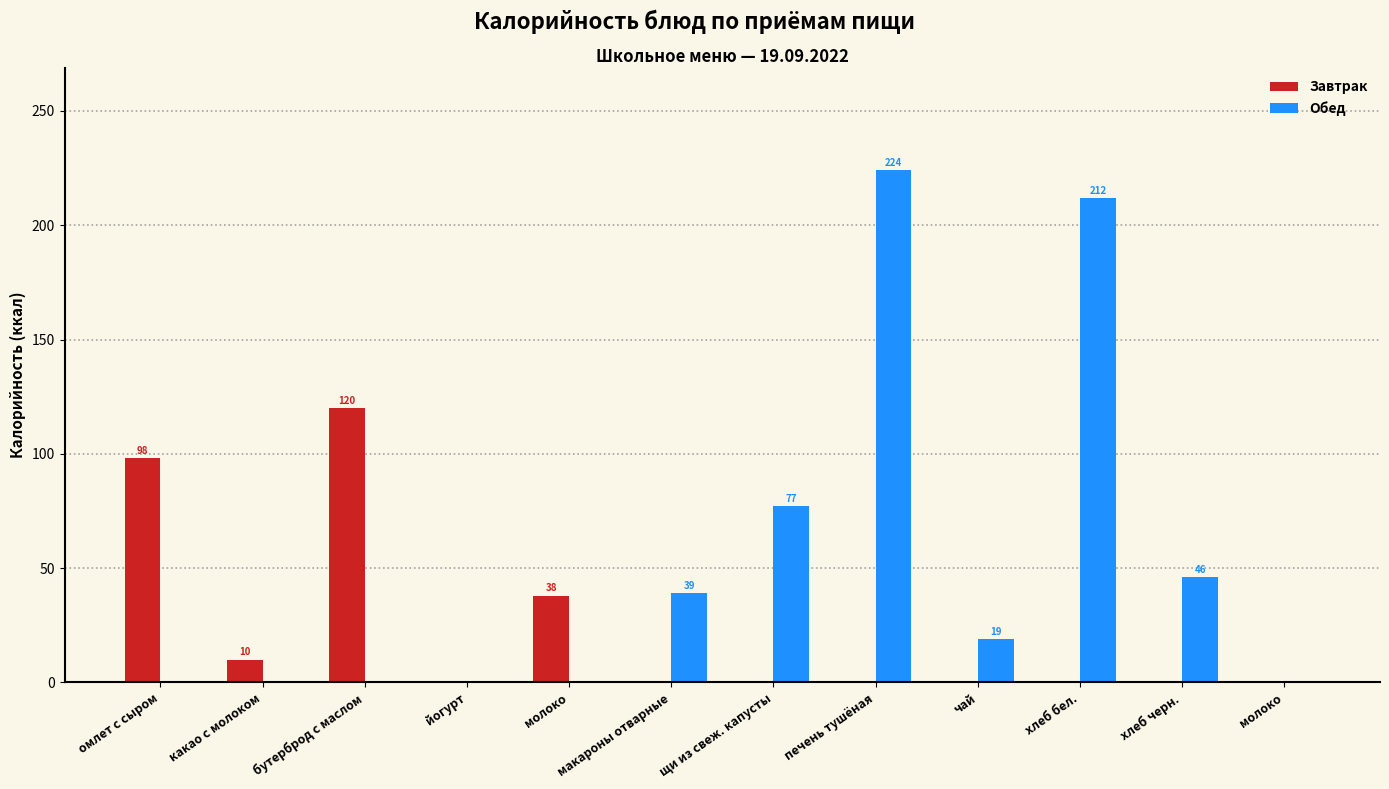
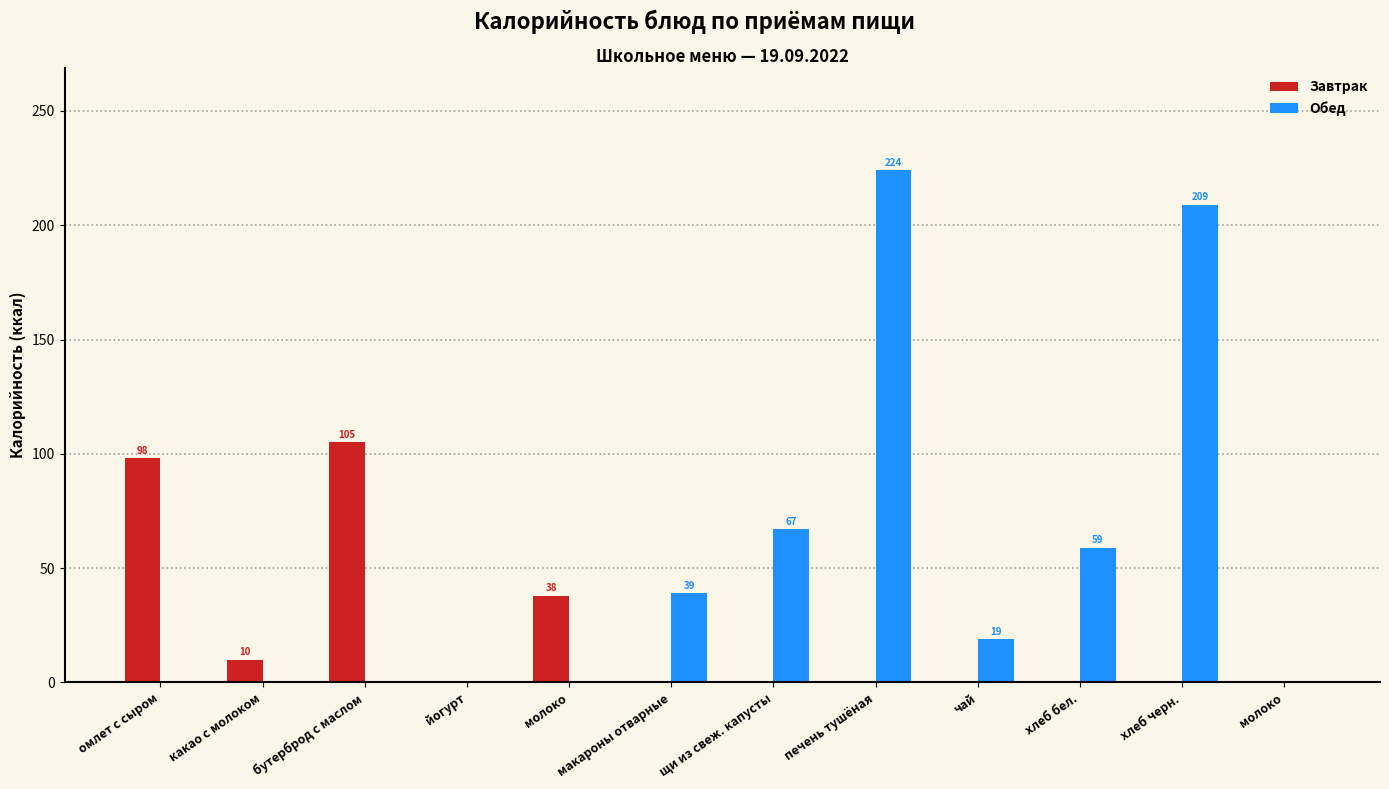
Завтрак, бутерброд с маслом: 120 -> 105
Обед, щи из свеж. капусты: 77 -> 67
Обед, хлеб бел.: 212 -> 59
Обед, хлеб черн.: 46 -> 209
